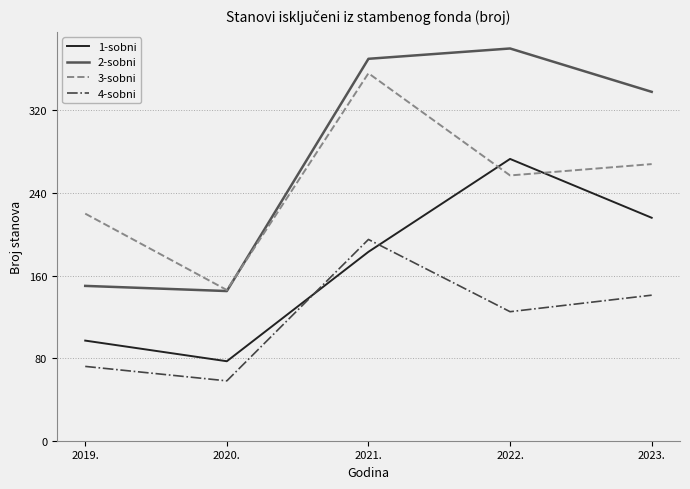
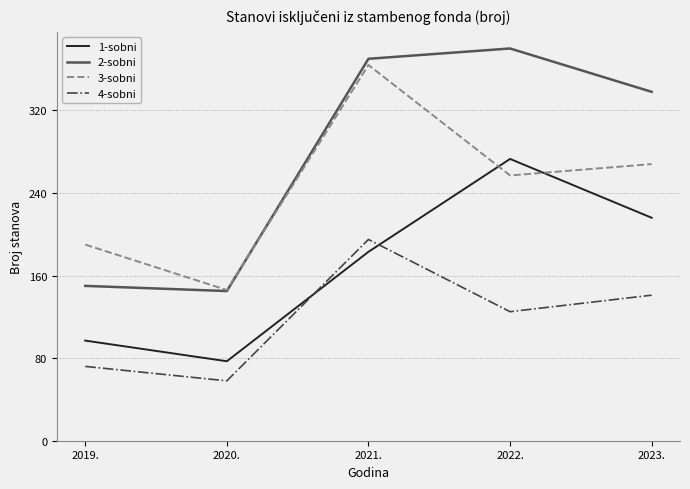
3-sobni, 2019.: 220 -> 190
3-sobni, 2021.: 356 -> 364
